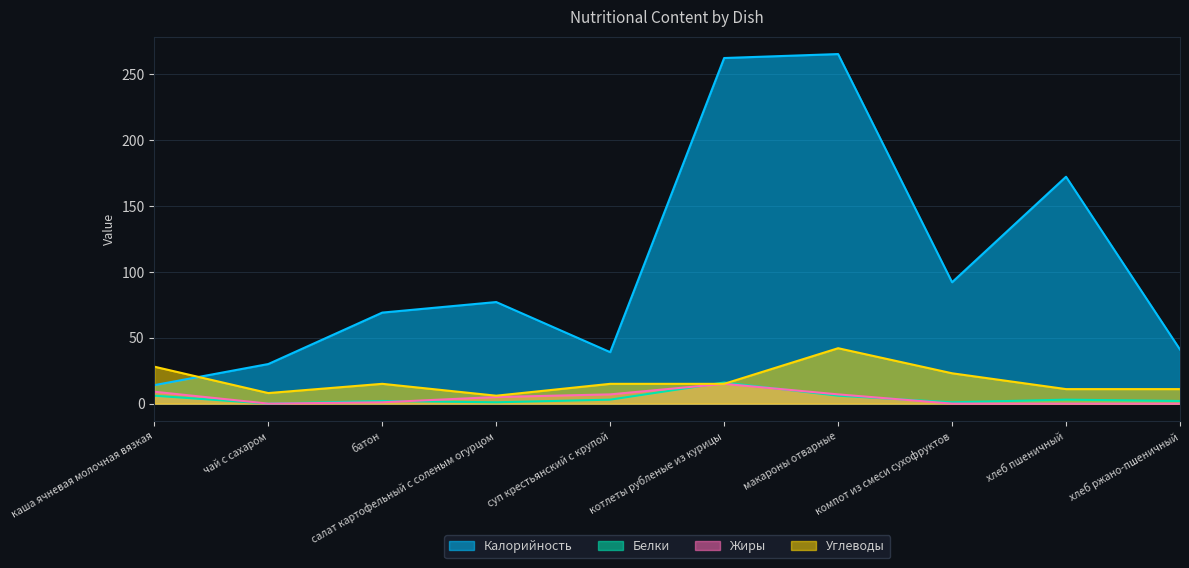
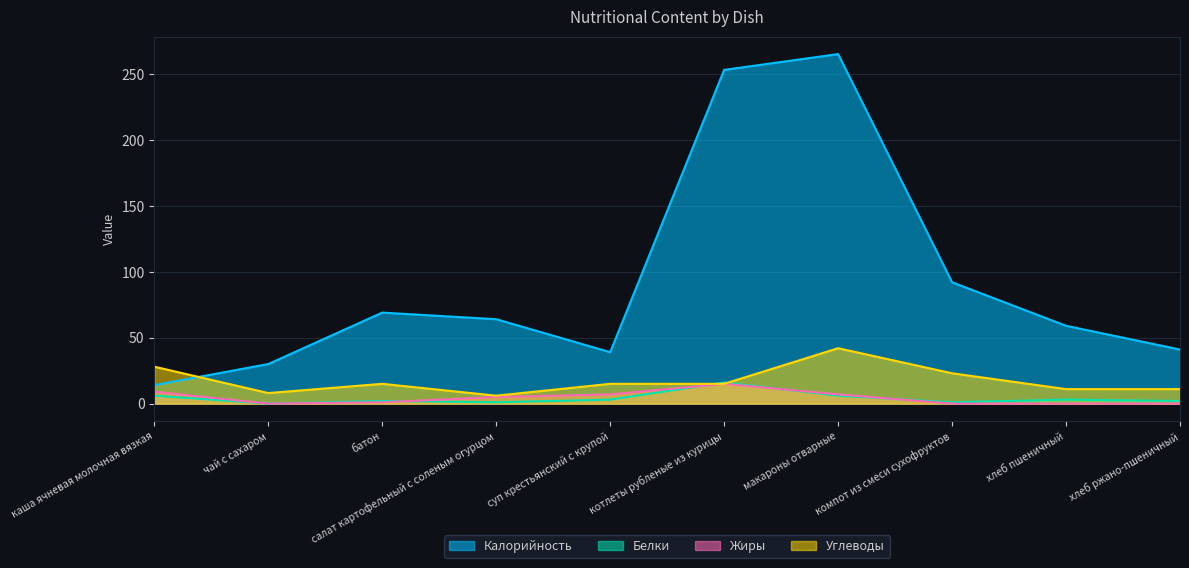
Калорийность, салат картофельный с соленым огурцом: 77 -> 64
Калорийность, котлеты рубленые из курицы: 262 -> 253
Калорийность, хлеб пшеничный: 172 -> 59
